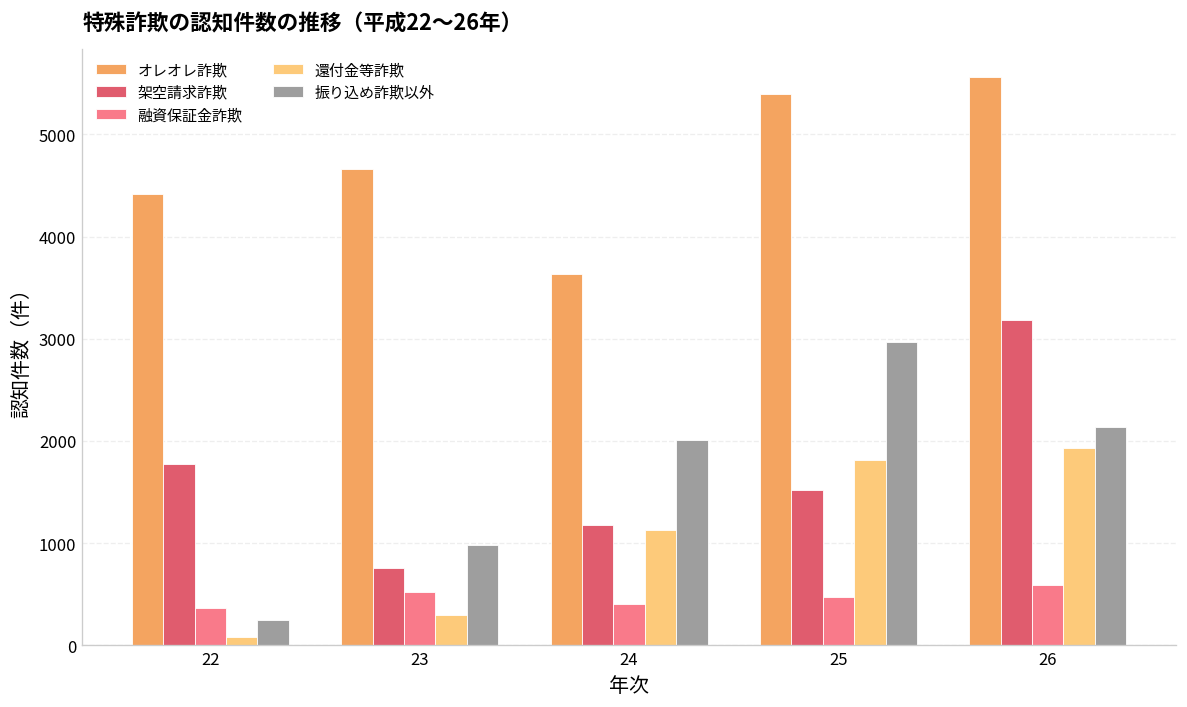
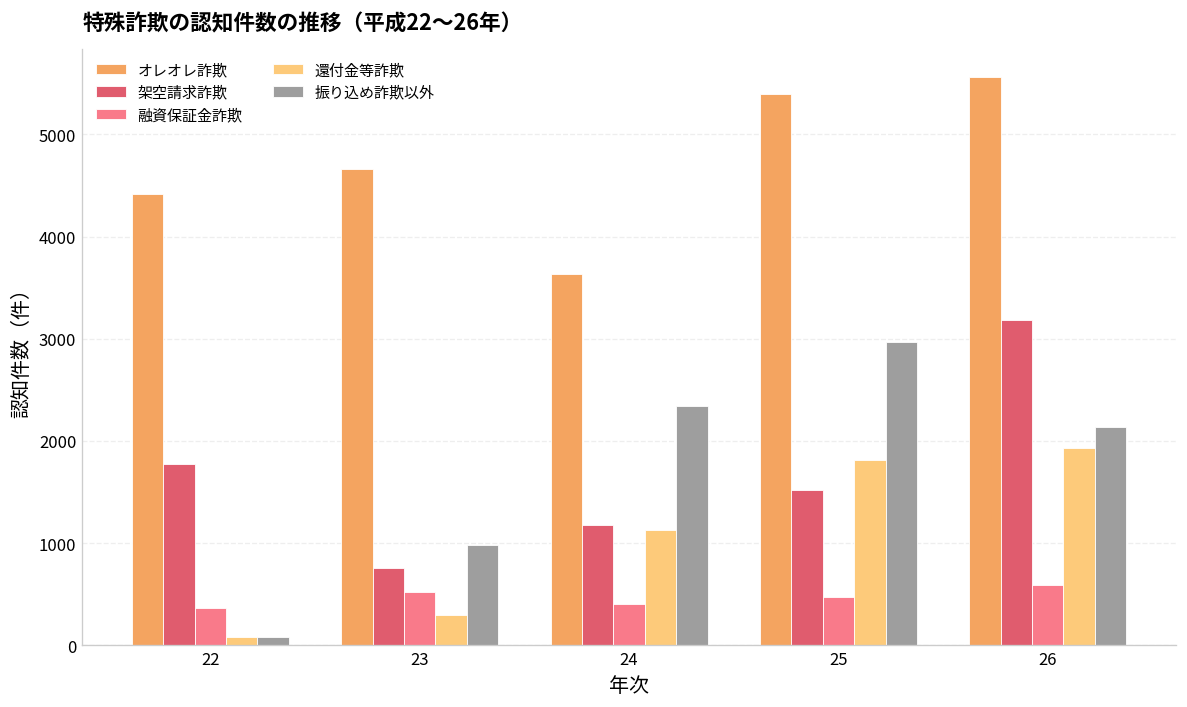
振り込め詐欺以外, 22: 300 -> 100
振り込め詐欺以外, 24: 2000 -> 2300
